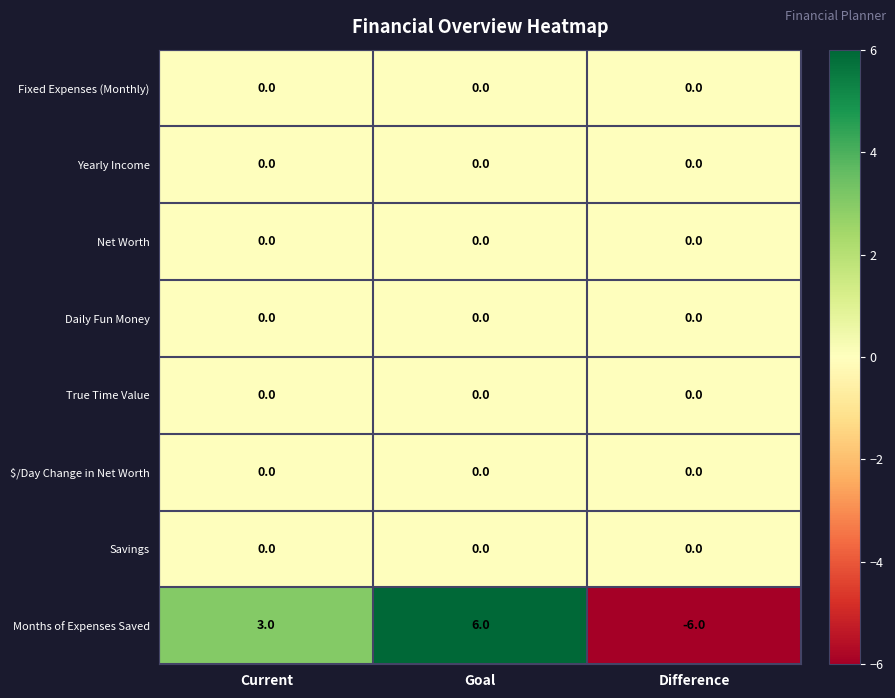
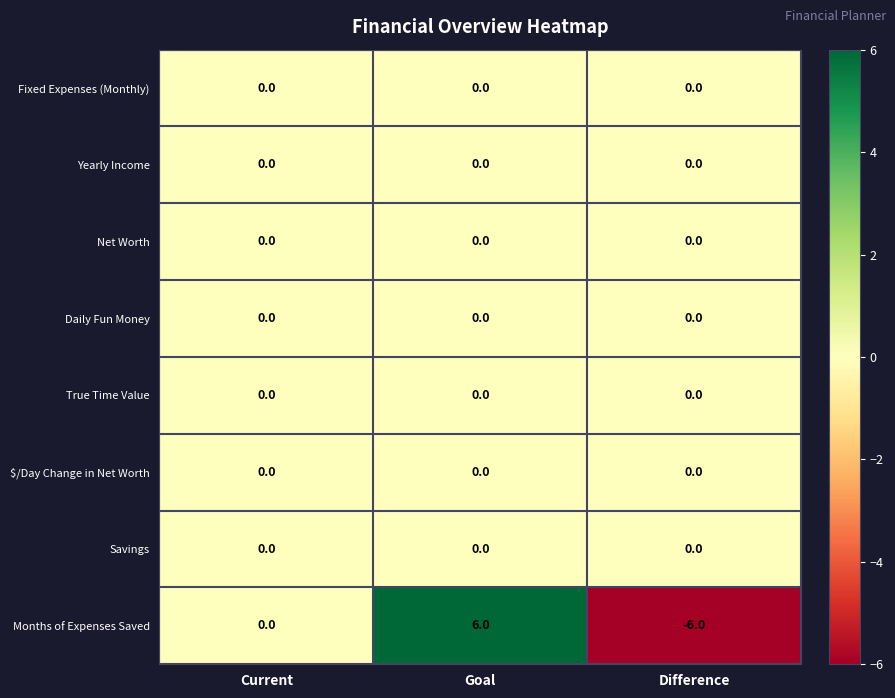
Months of Expenses Saved, Current: 3.0 -> 0.0
